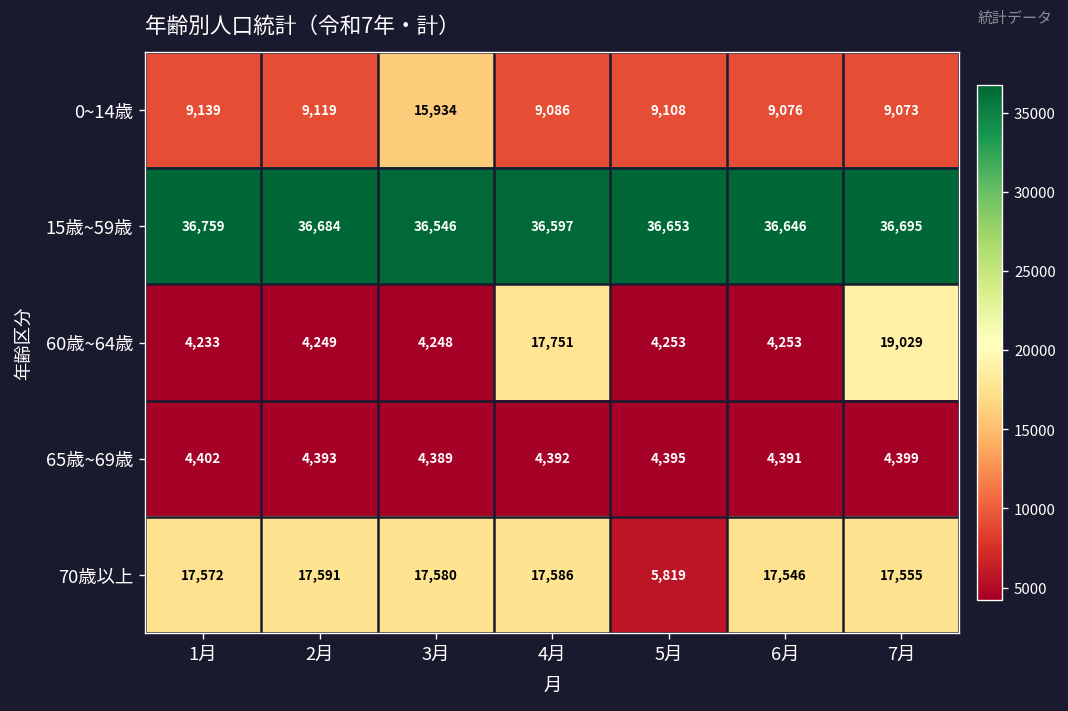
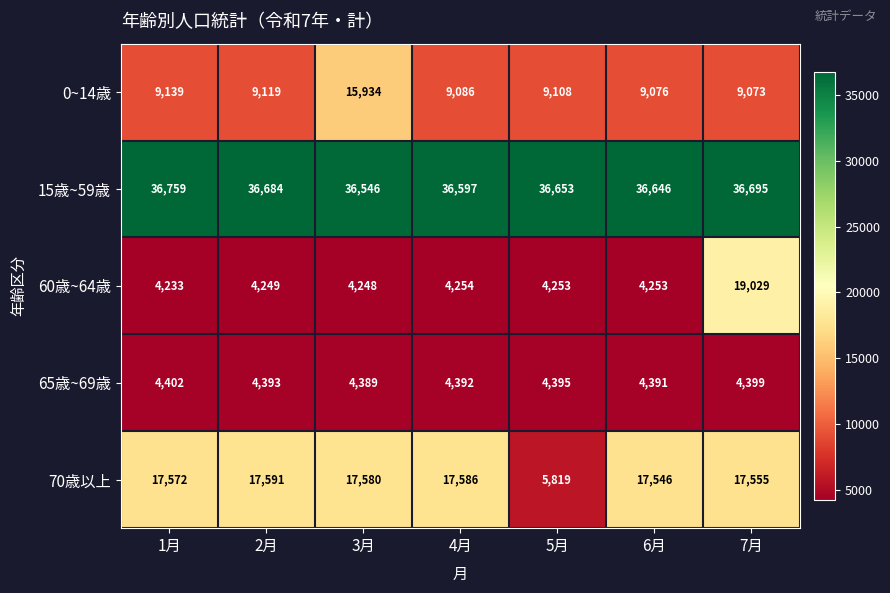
60歳~64歳, 4月: 17,751 -> 4,254
